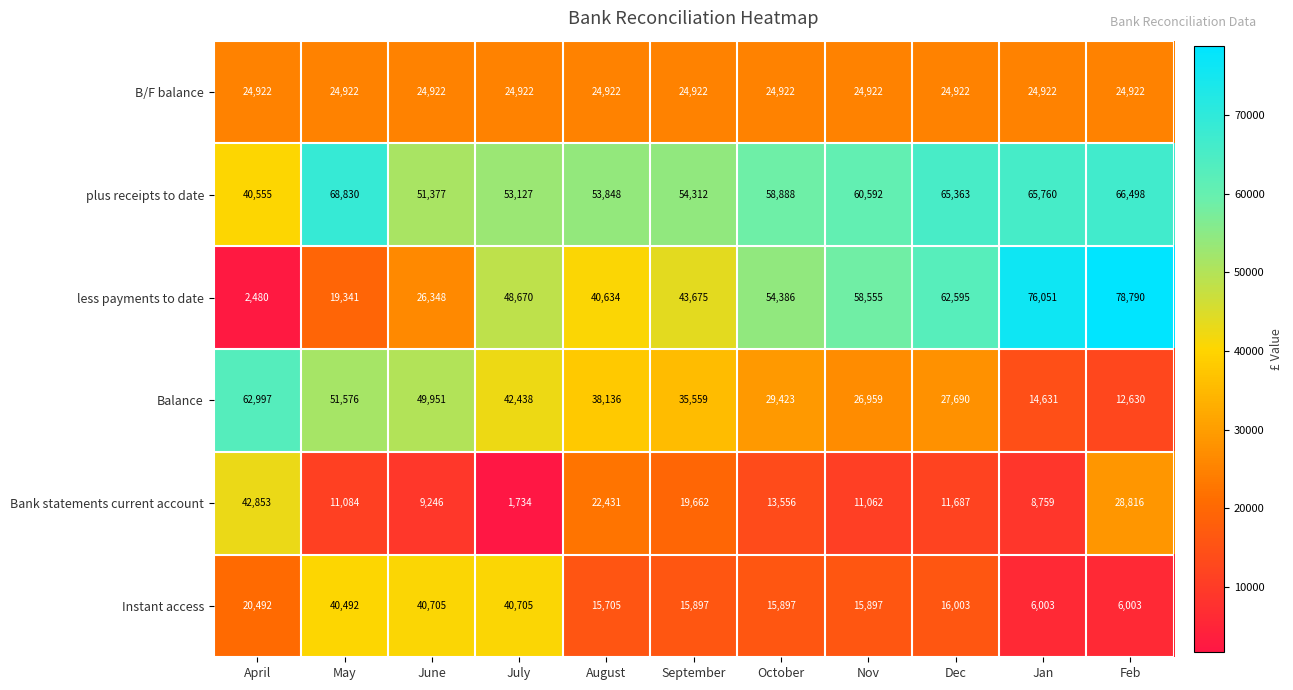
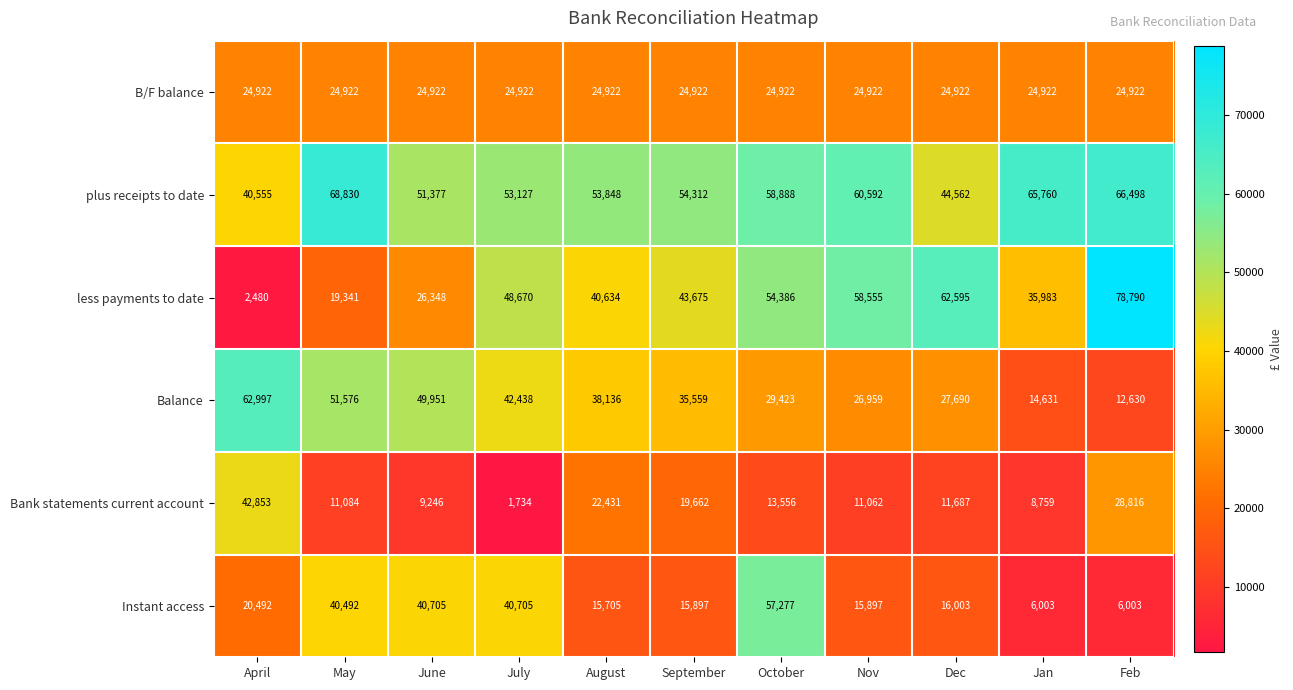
plus receipts to date, Dec: 65,363 -> 44,562
less payments to date, Jan: 76,051 -> 35,983
Instant access, October: 15,897 -> 57,277
